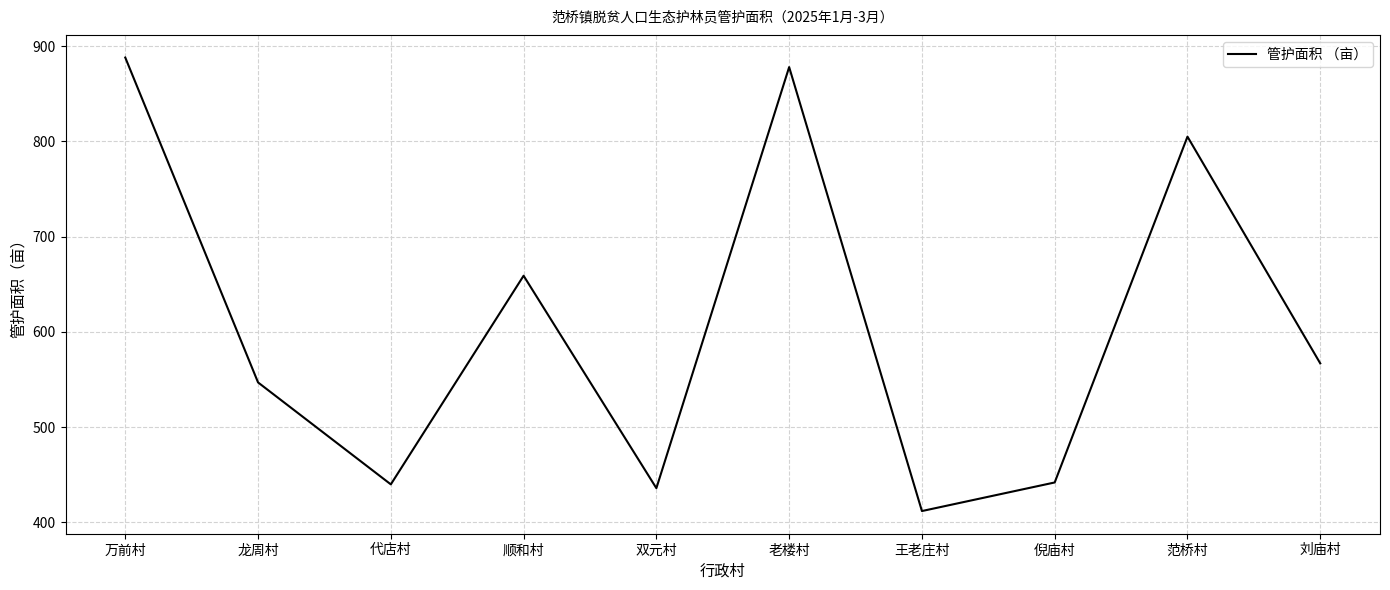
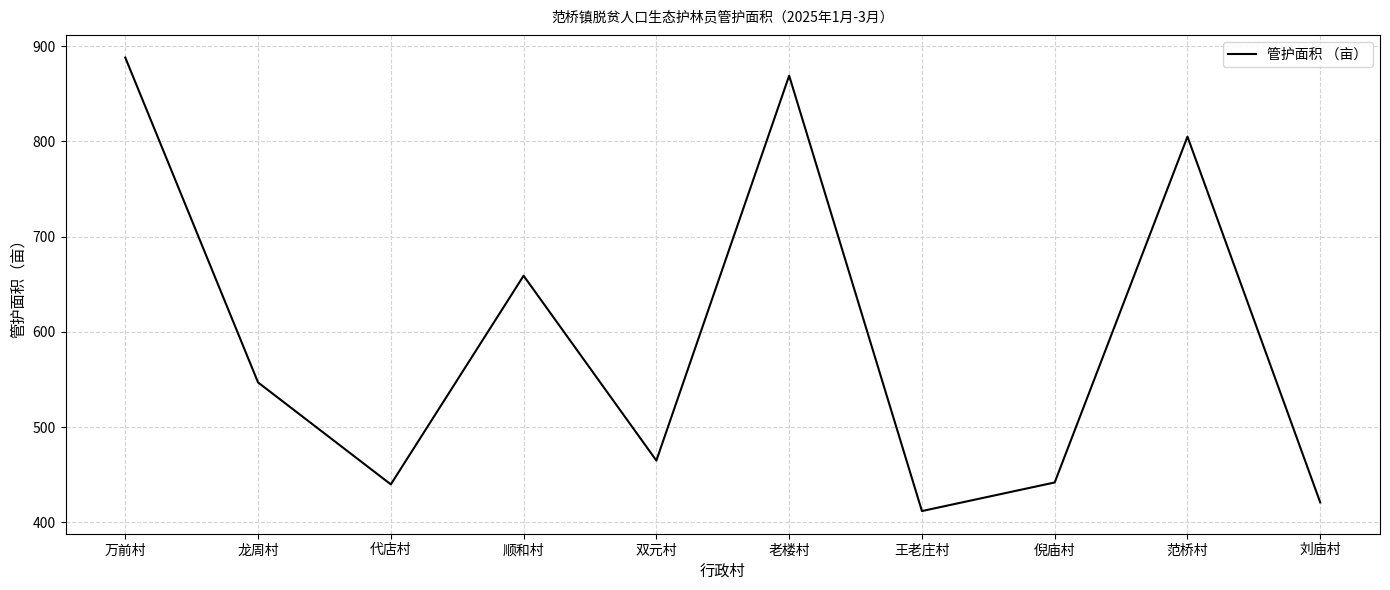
双元村: 440 -> 470
老楼村: 880 -> 870
刘庙村: 570 -> 420
